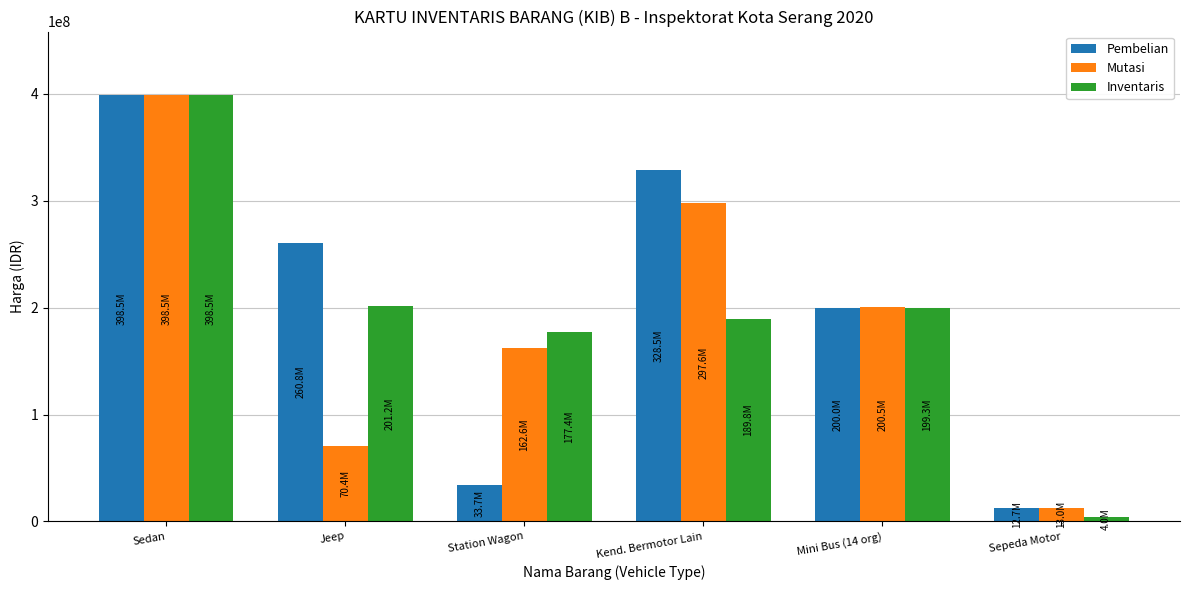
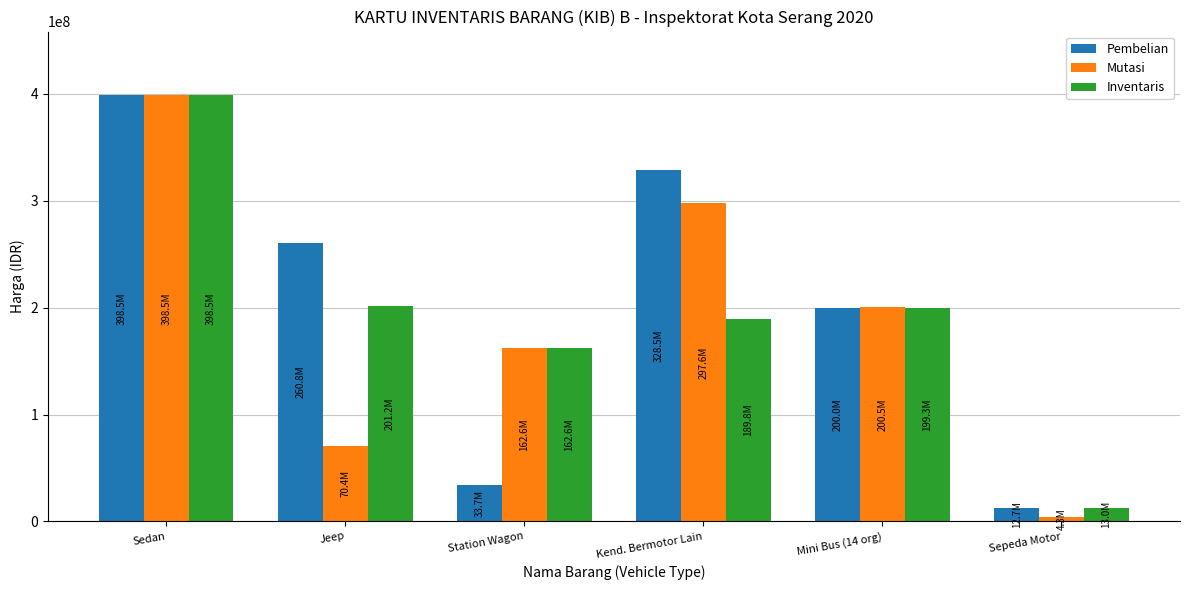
Inventaris, Station Wagon: 177.4M -> 162.6M
Mutasi, Sepeda Motor: 13.0M -> 4.3M
Inventaris, Sepeda Motor: 4.0M -> 13.0M
